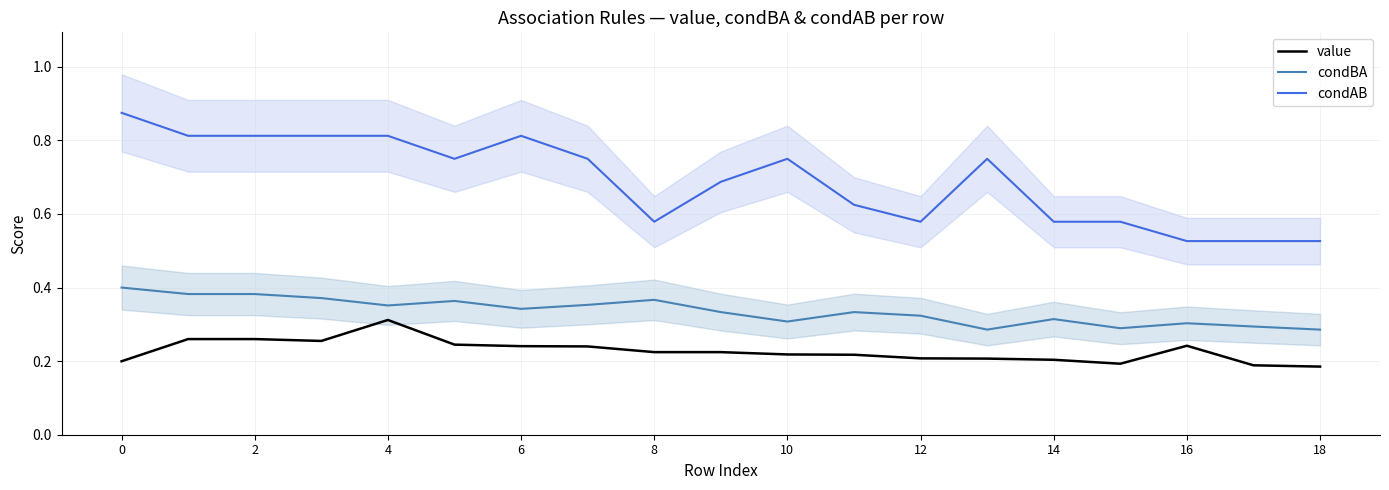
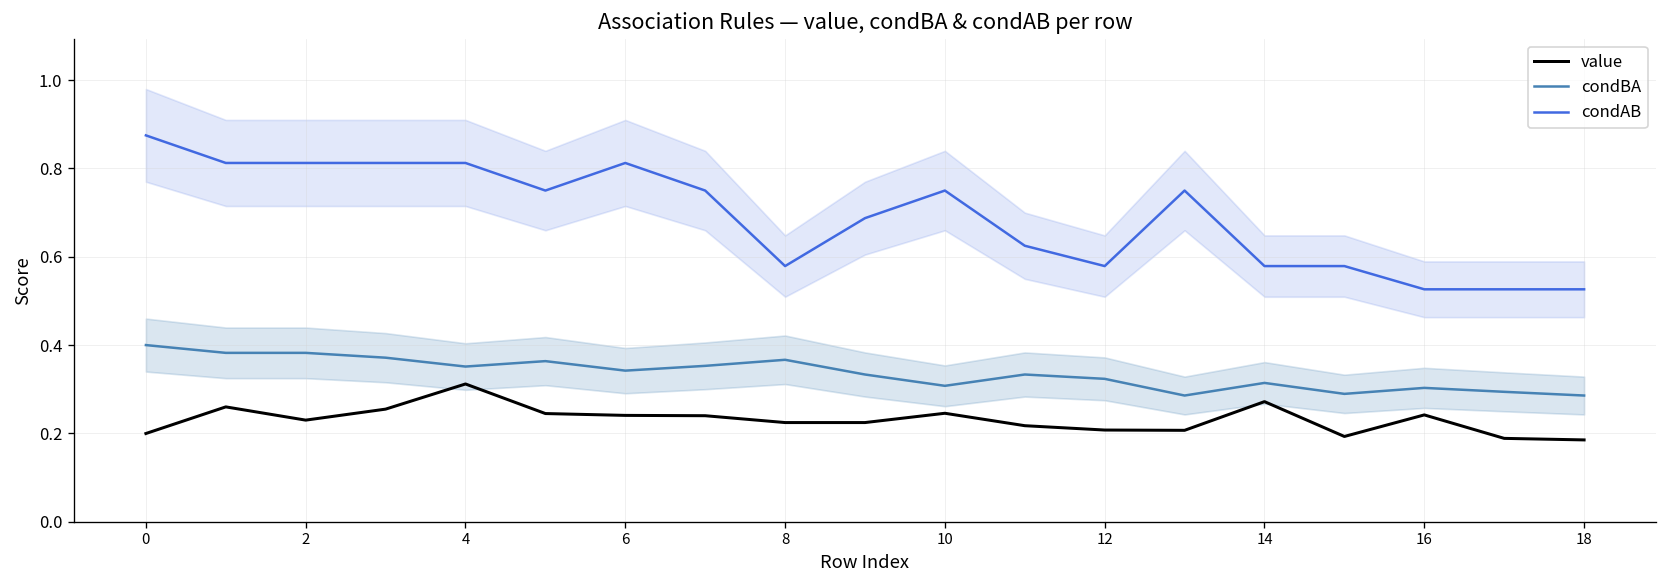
value, 2: 0.26 -> 0.23
value, 10: 0.22 -> 0.25
value, 14: 0.20 -> 0.27
